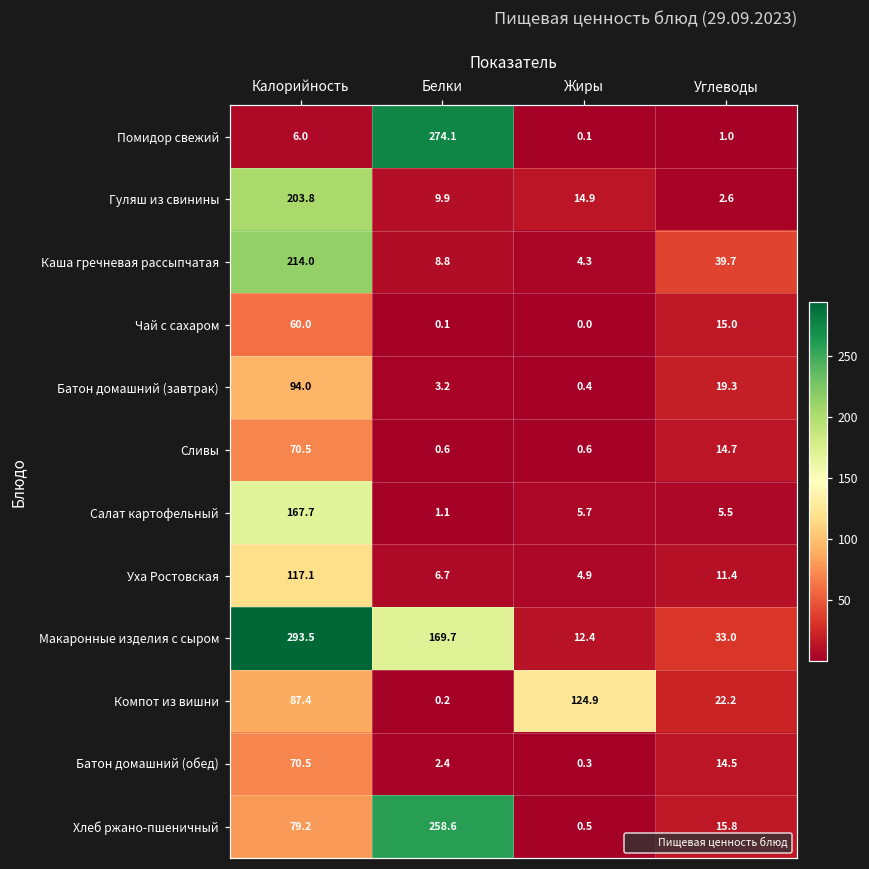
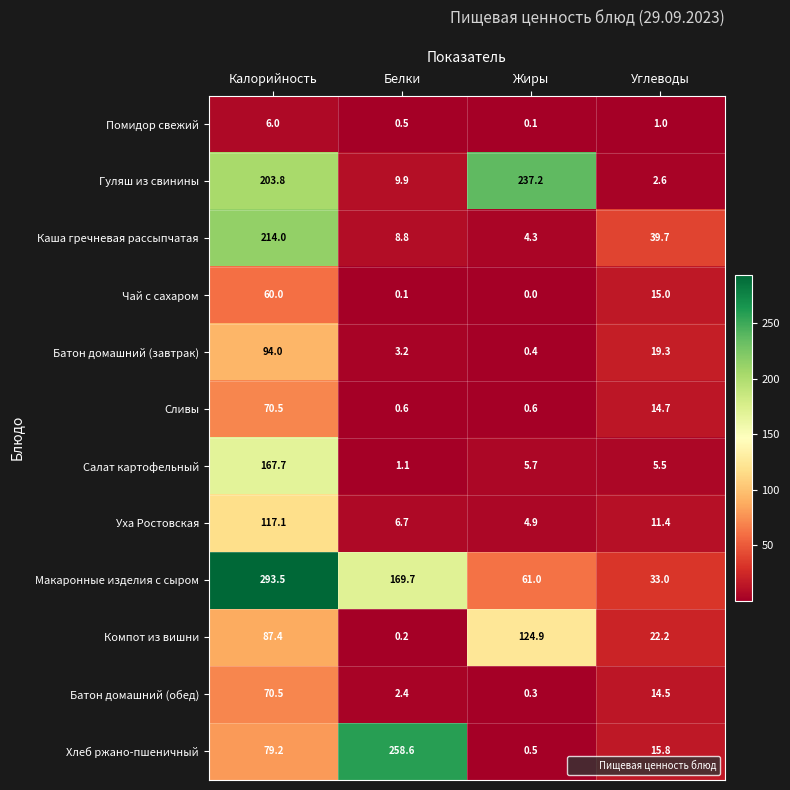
Помидор свежий, Белки: 274.1 -> 0.5
Гуляш из свинины, Жиры: 14.9 -> 237.2
Макаронные изделия с сыром, Жиры: 12.4 -> 61.0
